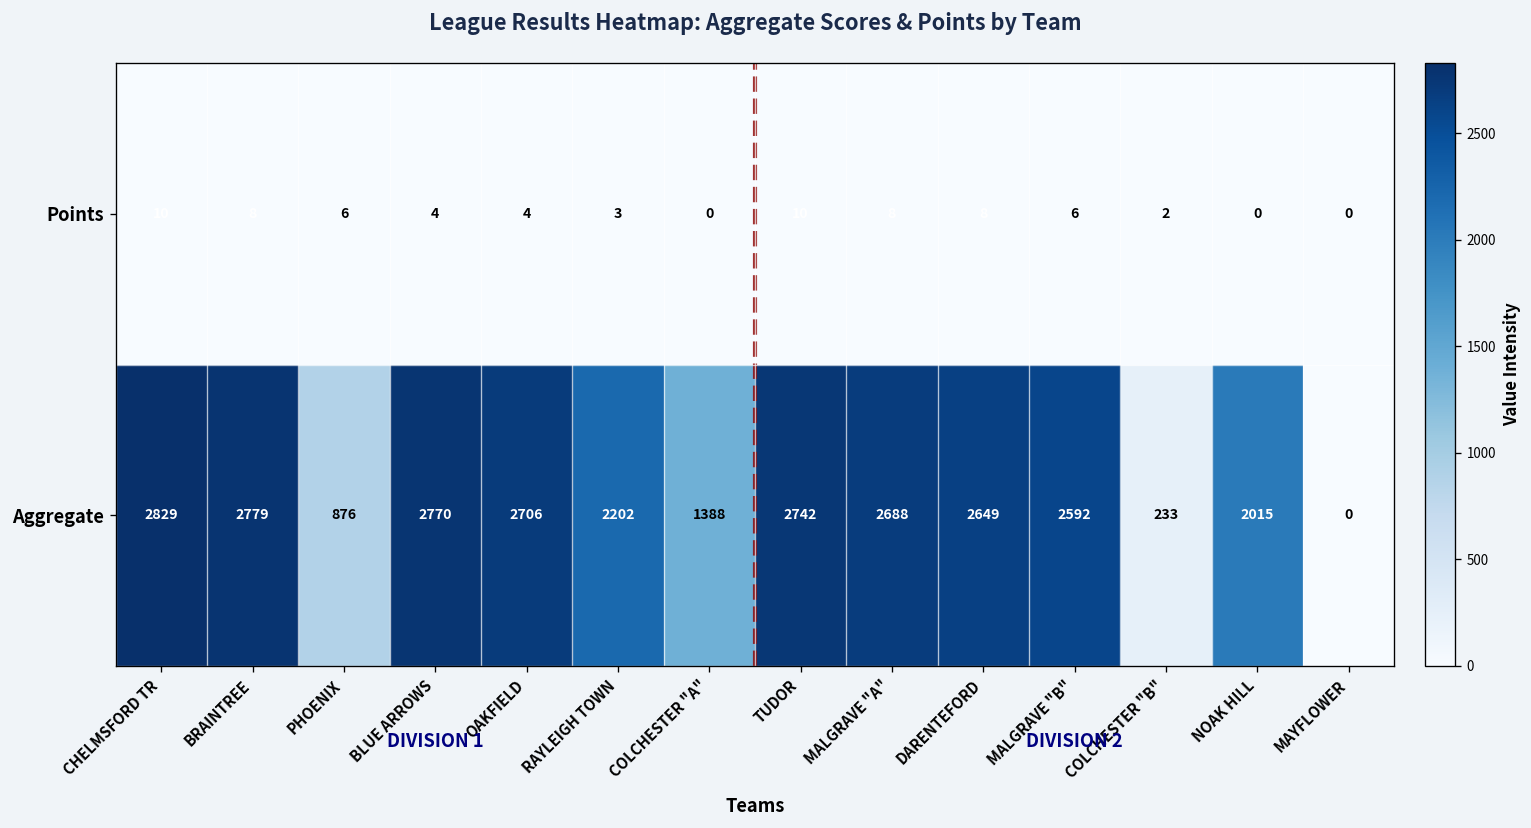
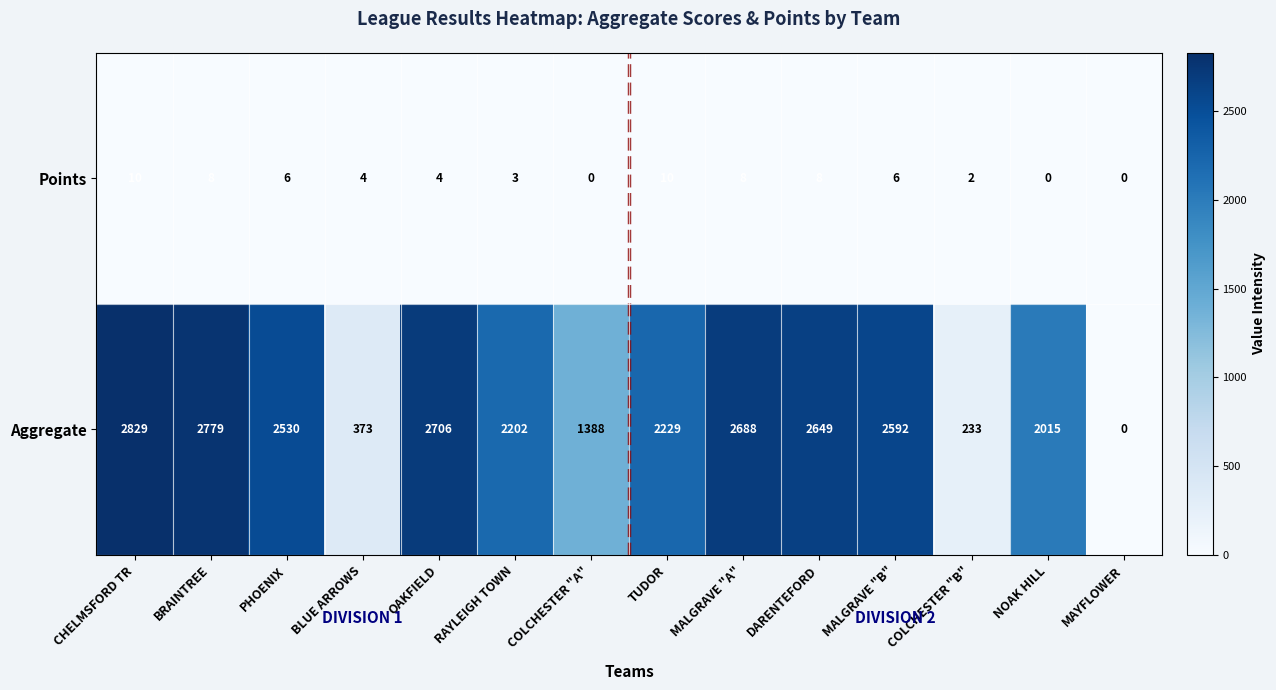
Aggregate, PHOENIX: 876 -> 2530
Aggregate, BLUE ARROWS: 2770 -> 373
Aggregate, TUDOR: 2742 -> 2229
